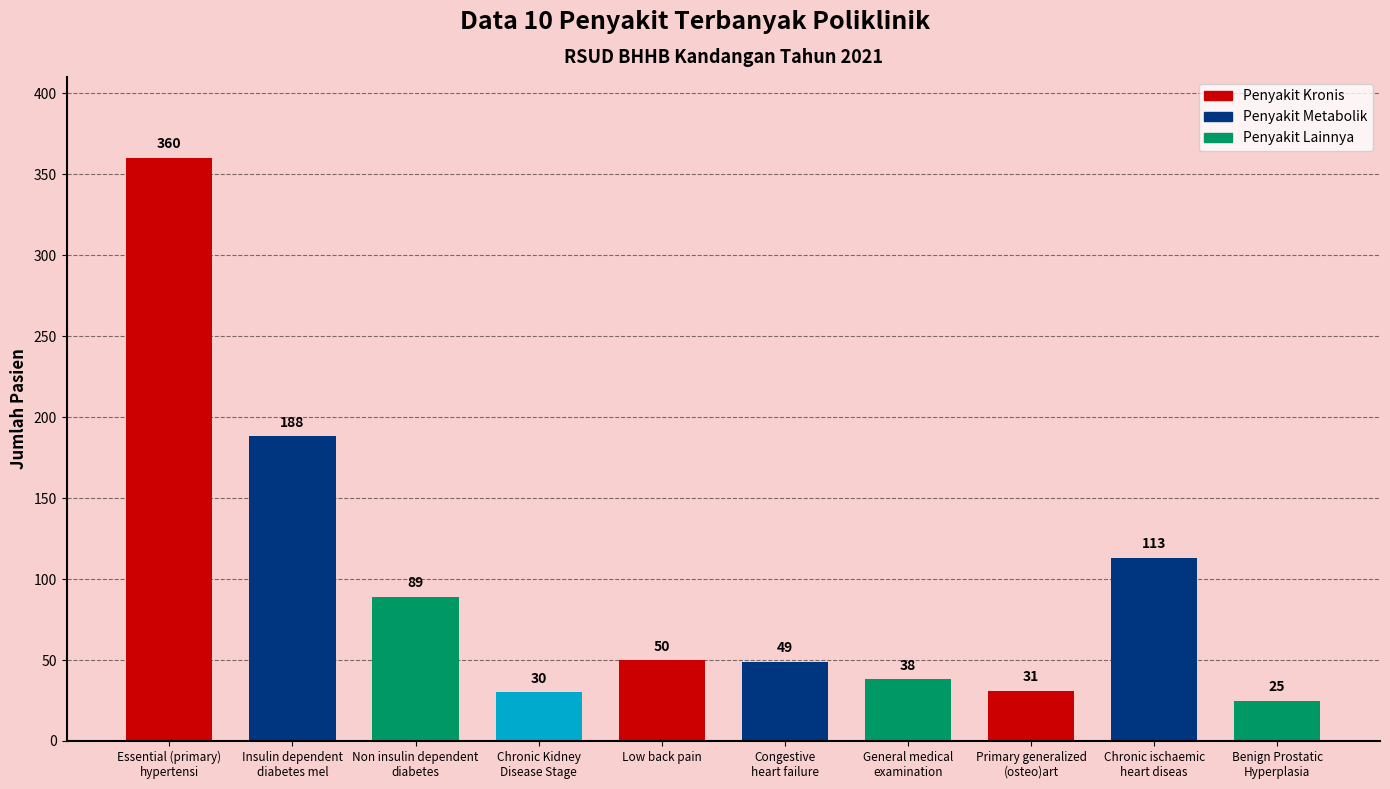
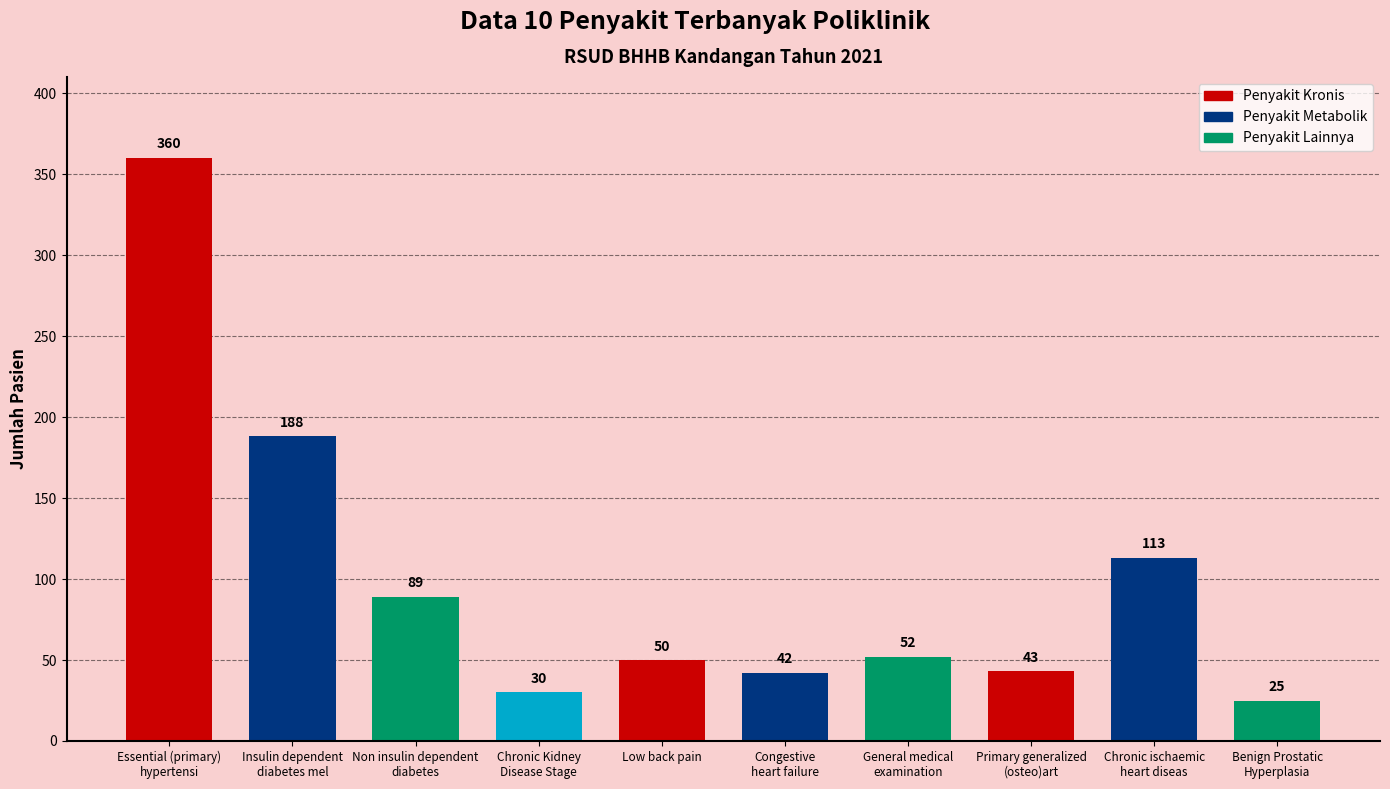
Congestive heart failure: 49 -> 42
General medical examination: 38 -> 52
Primary generalized (osteo)art: 31 -> 43
